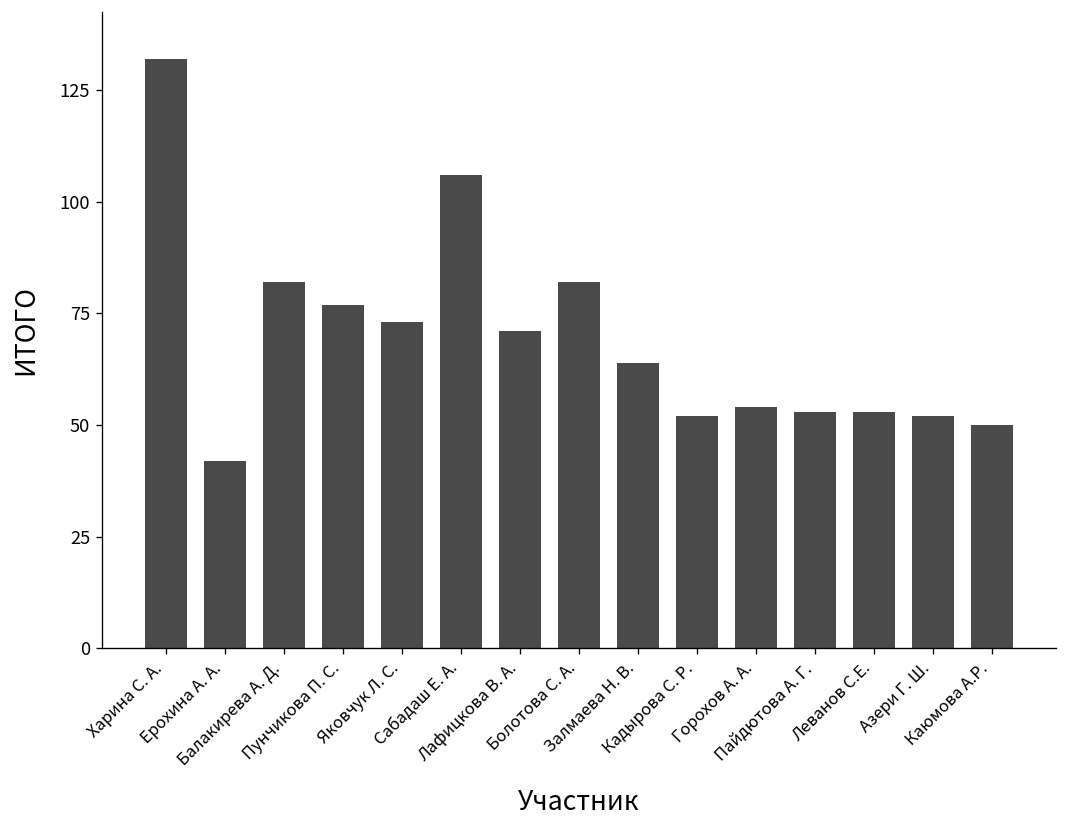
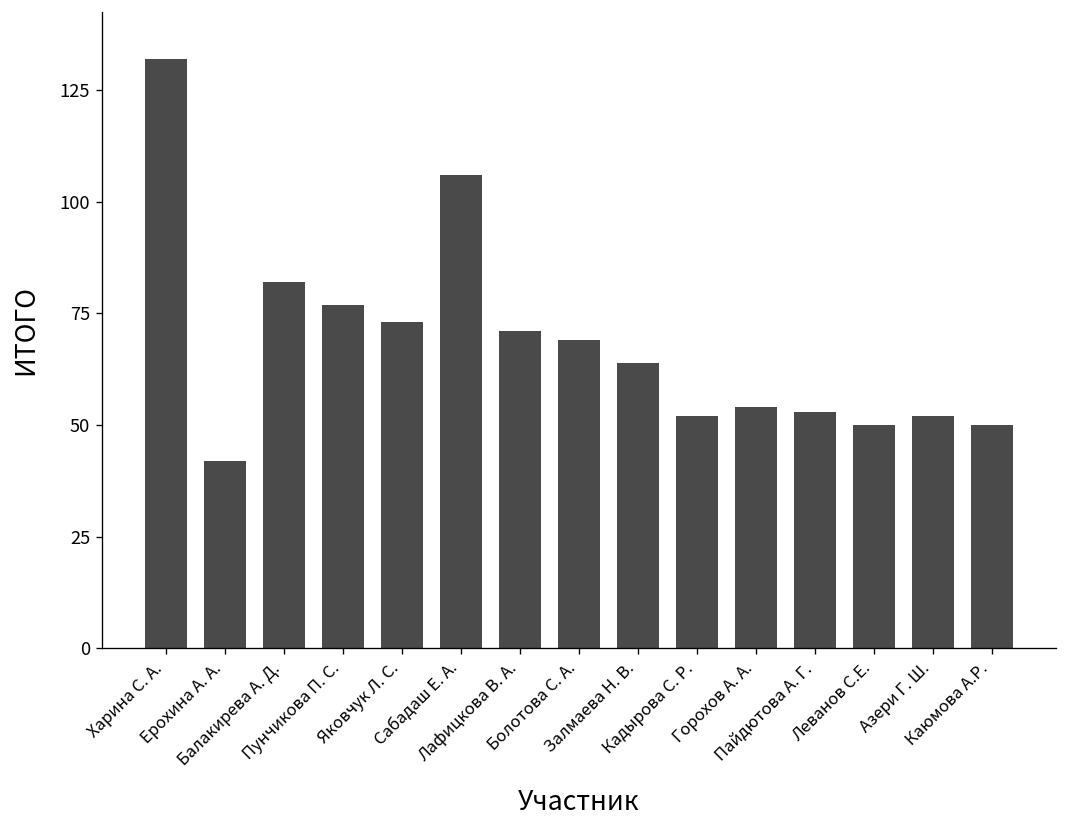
Болотова С. А.: 82 -> 69
Леванов С.Е.: 53 -> 50
